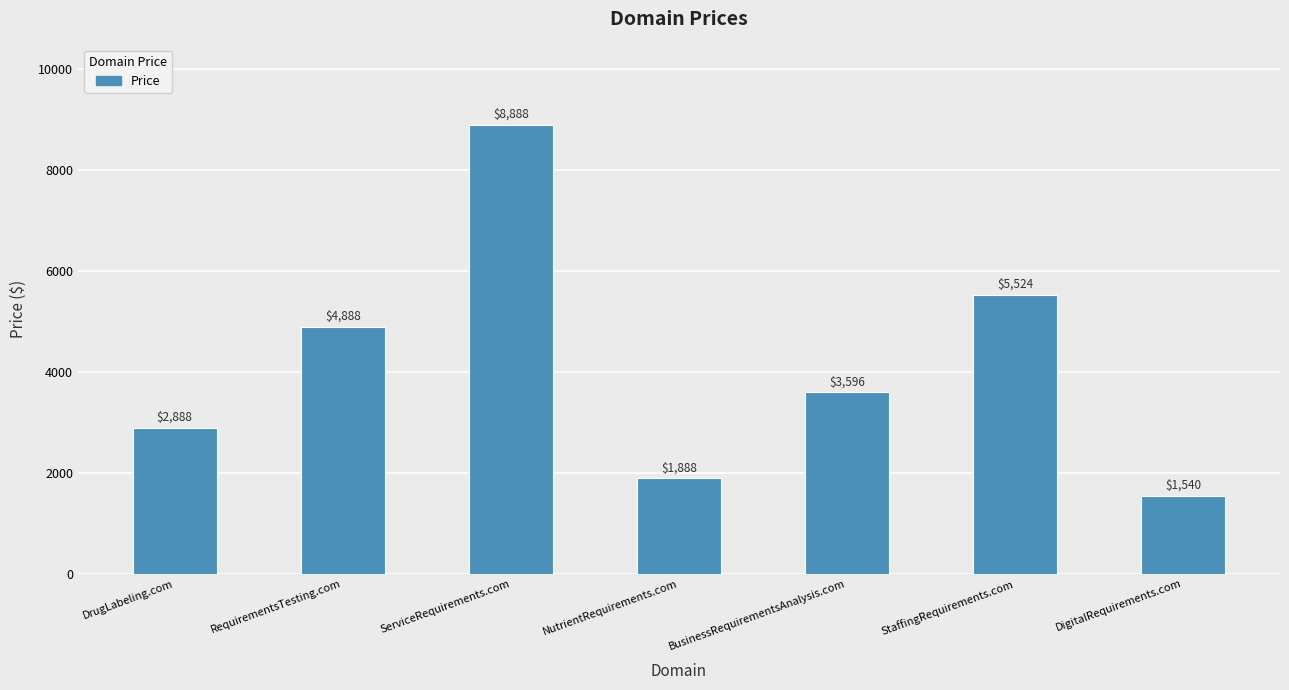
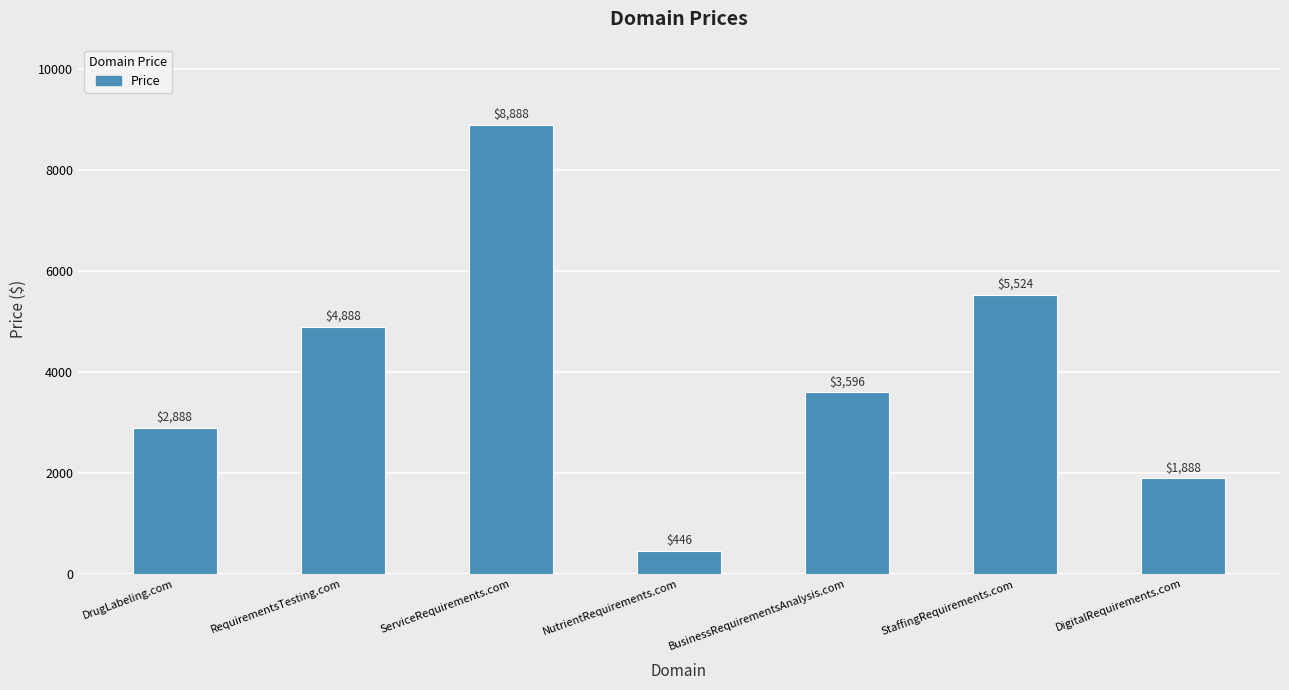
NutrientRequirements.com: $1,888 -> $446
DigitalRequirements.com: $1,540 -> $1,888
